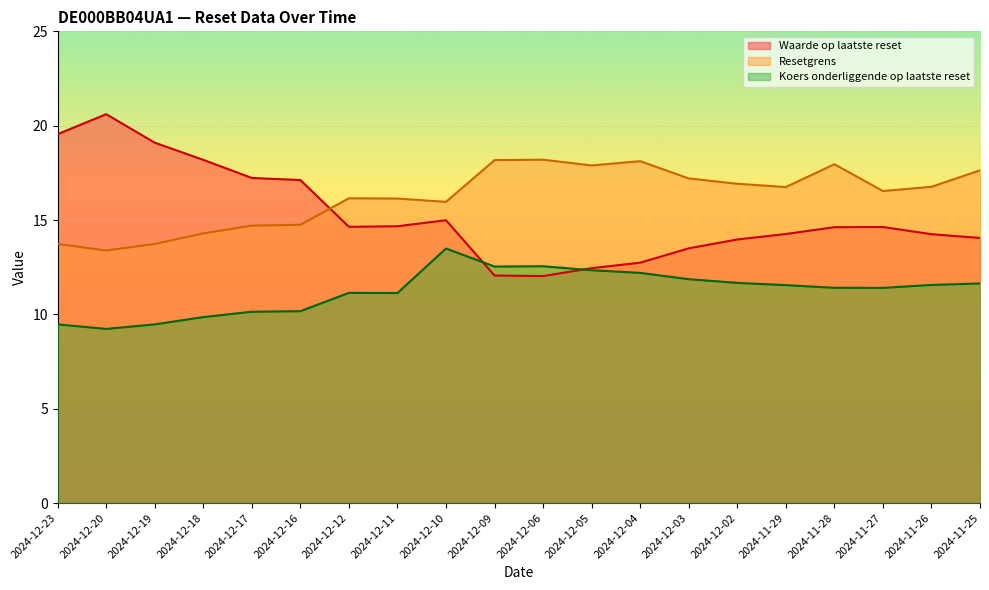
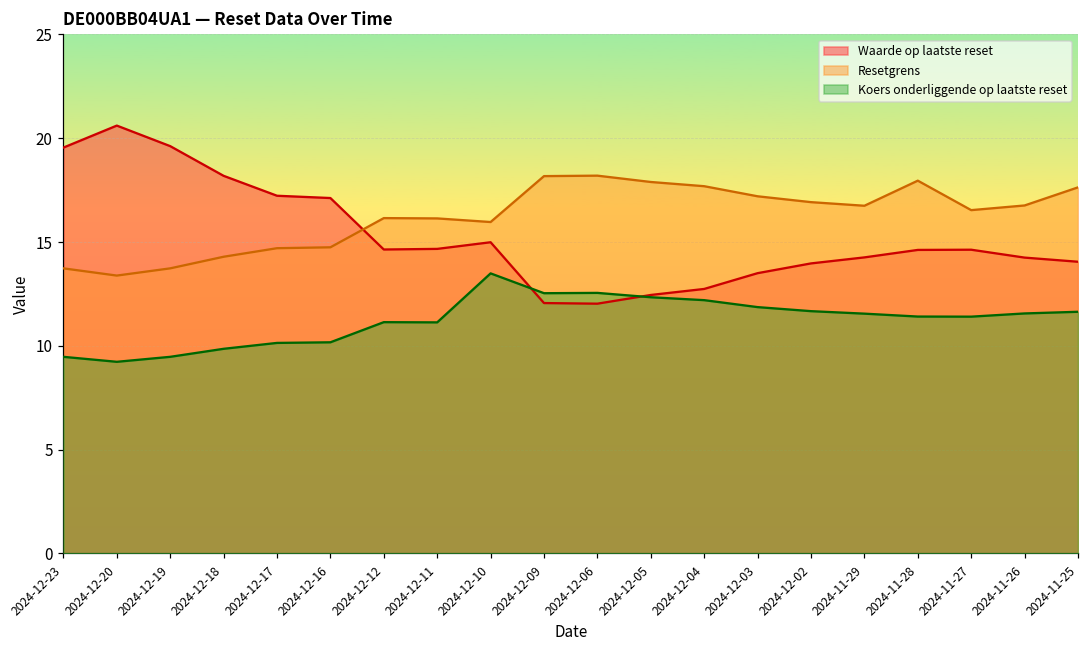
Waarde op laatste reset, 2024-12-19: 19.1 -> 19.6
Resetgrens, 2024-12-04: 18.1 -> 17.7
